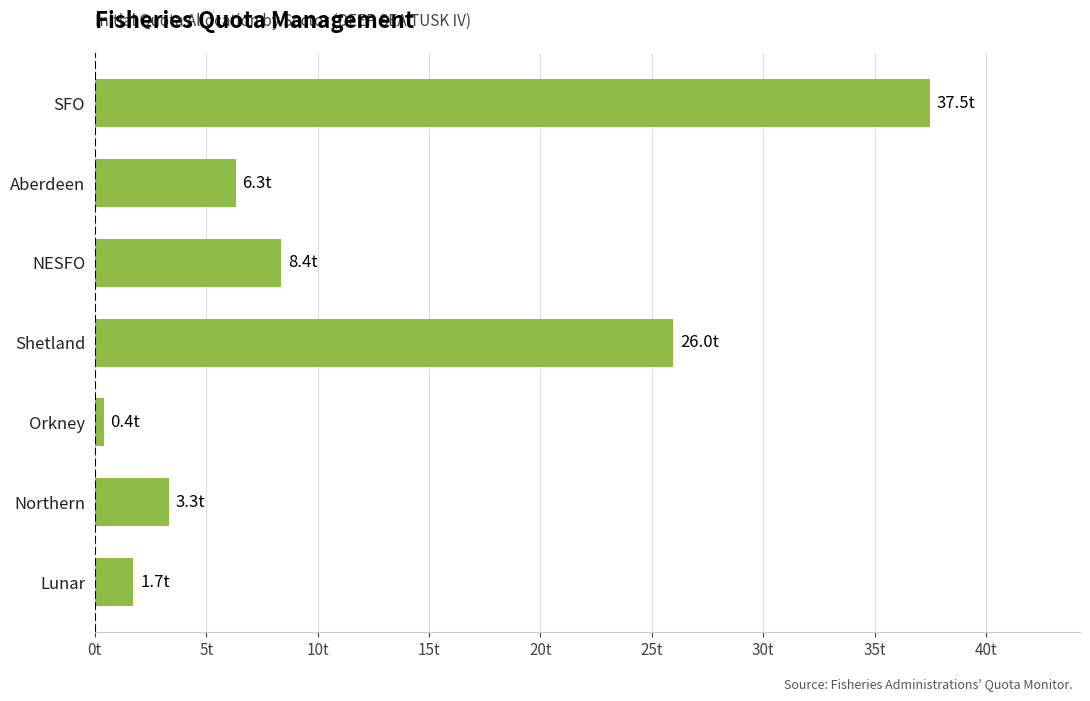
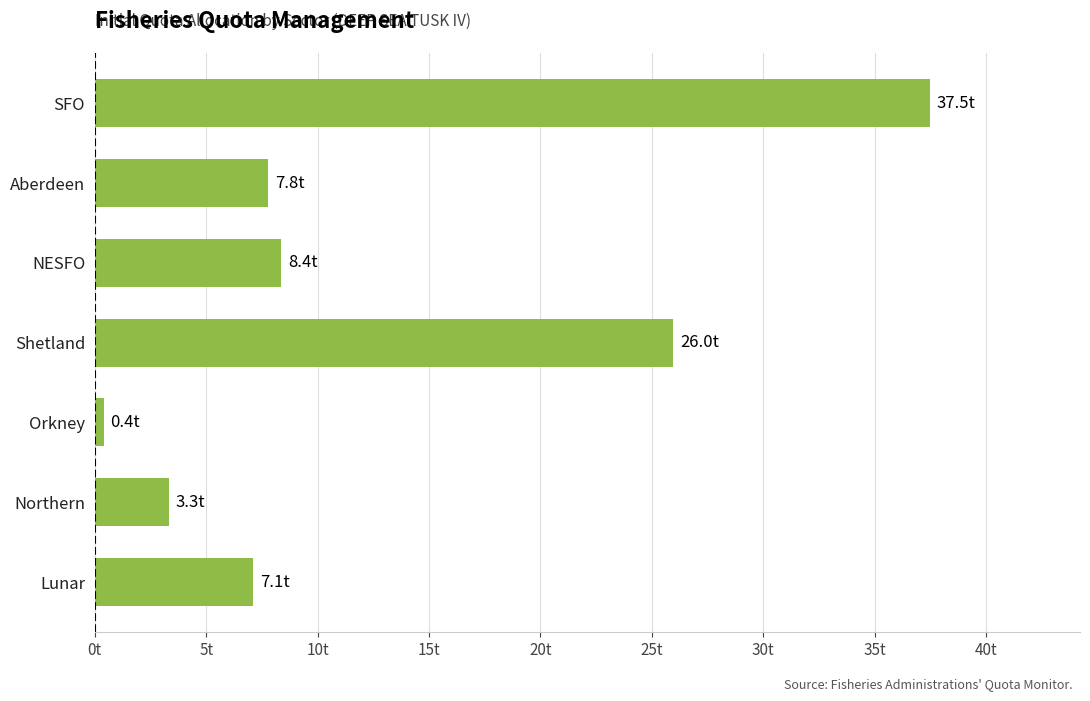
Aberdeen: 6.3t -> 7.8t
Lunar: 1.7t -> 7.1t
